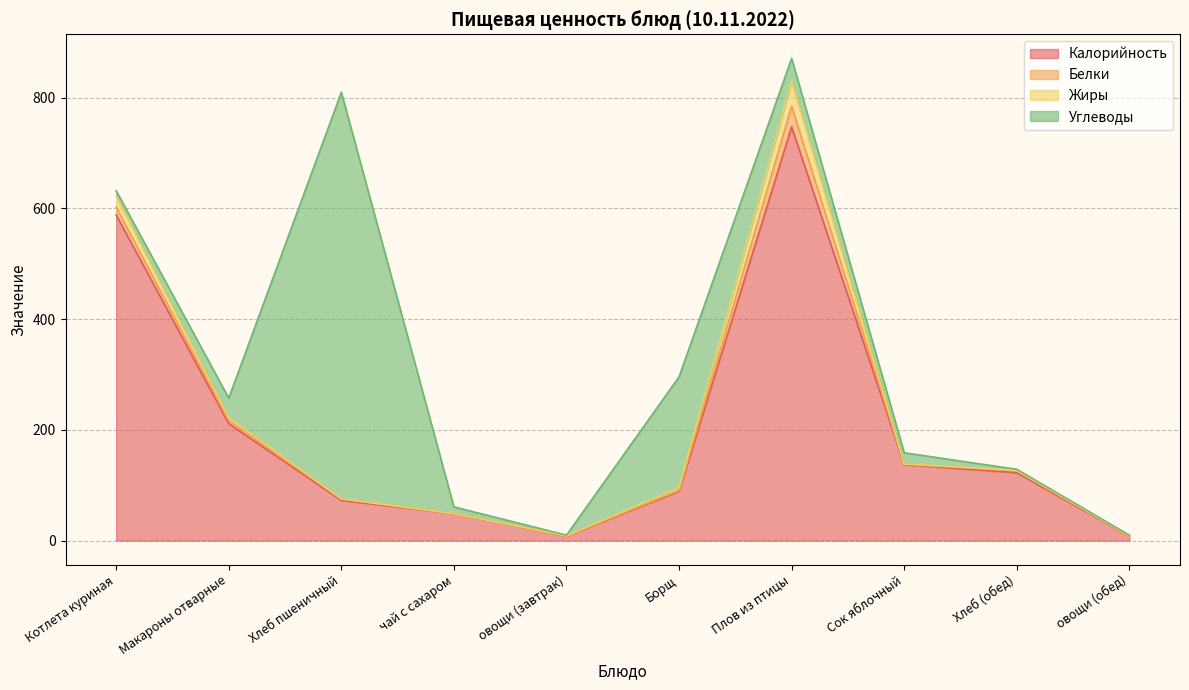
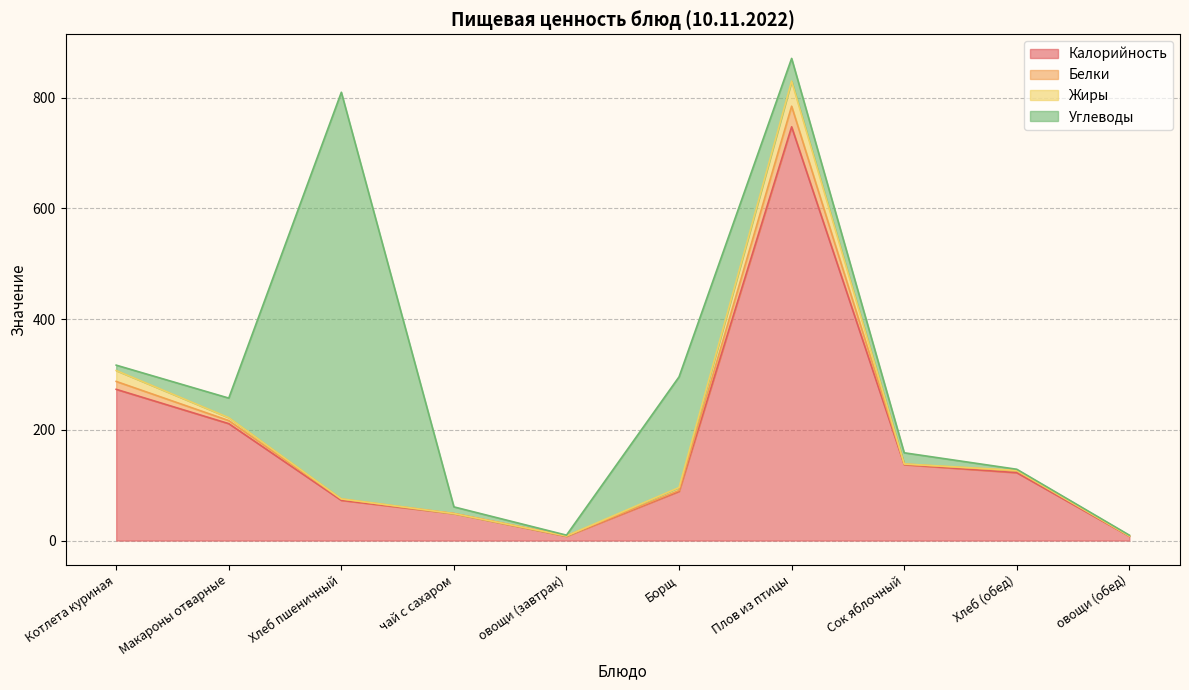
Калорийность, Котлета куриная: 590 -> 270
